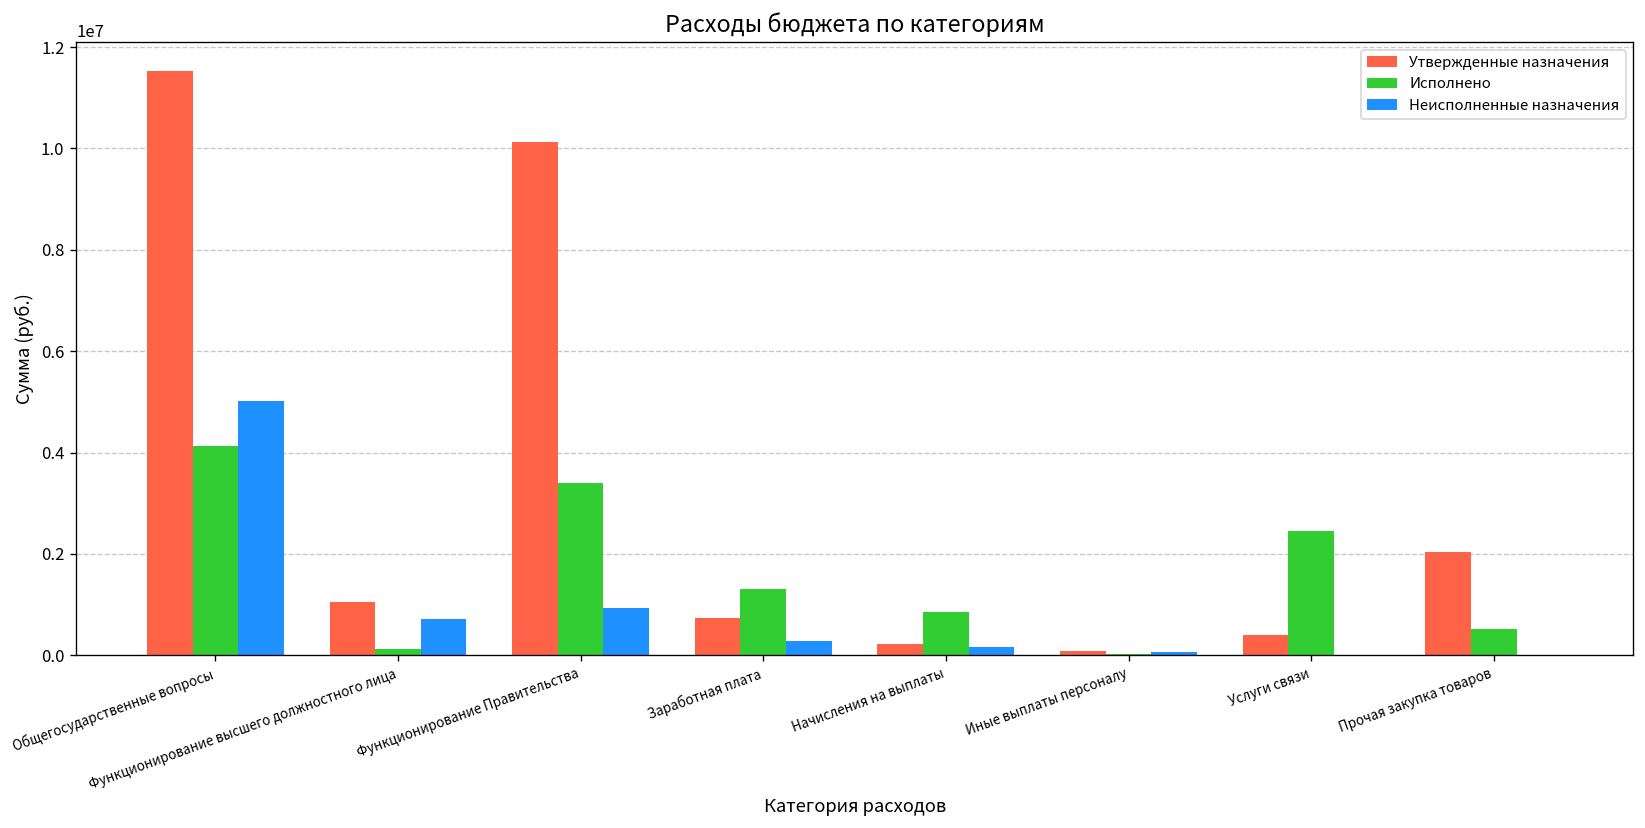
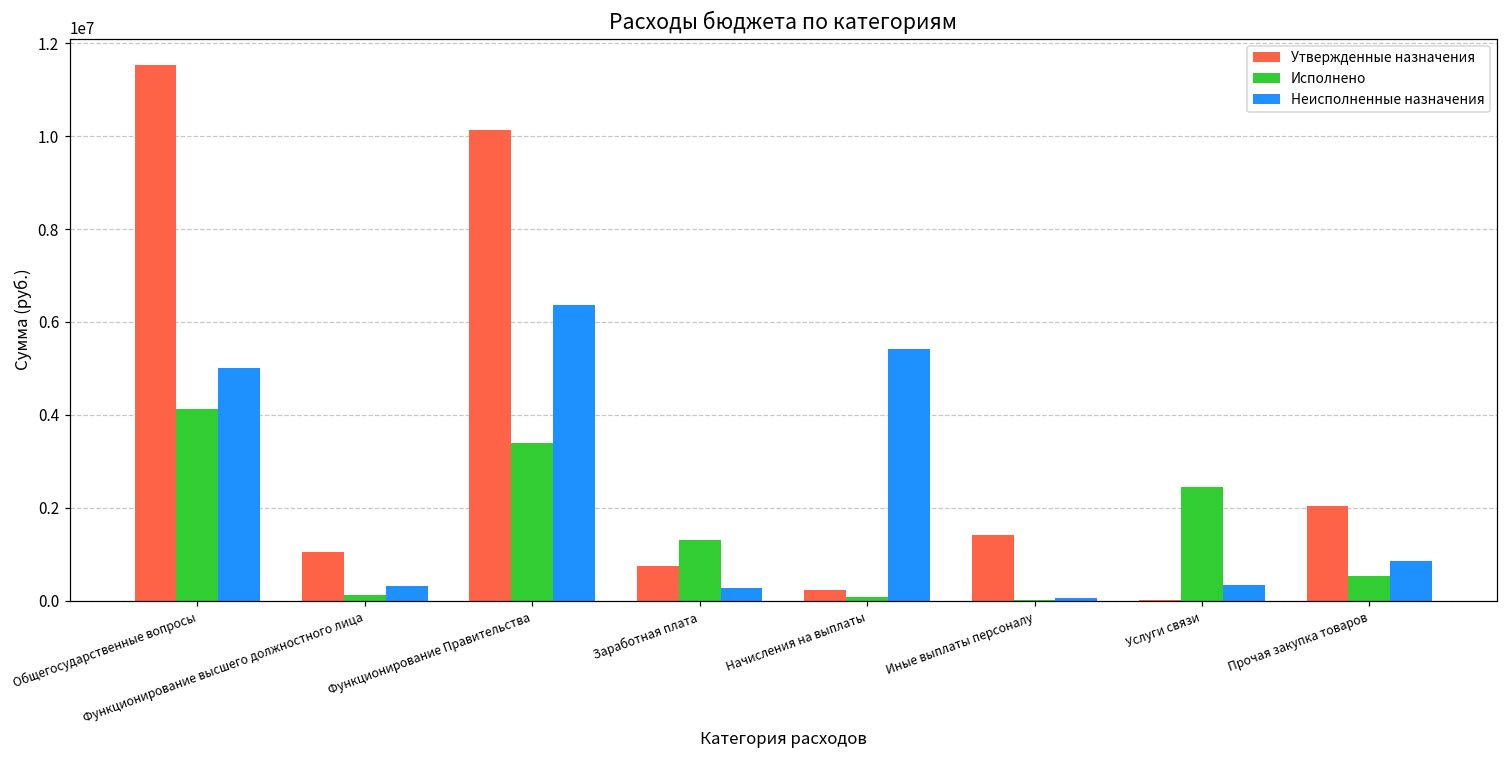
Неисполненные назначения, Функционирование высшего должностного лица: 700000 -> 300000
Неисполненные назначения, Функционирование Правительства: 900000 -> 6400000
Исполнено, Начисления на выплаты: 800000 -> 100000
Неисполненные назначения, Начисления на выплаты: 200000 -> 5400000
Утвержденные назначения, Иные выплаты персоналу: 100000 -> 1400000
Утвержденные назначения, Услуги связи: 400000 -> 0
Неисполненные назначения, Услуги связи: 0 -> 300000
Неисполненные назначения, Прочая закупка товаров: 0 -> 800000
